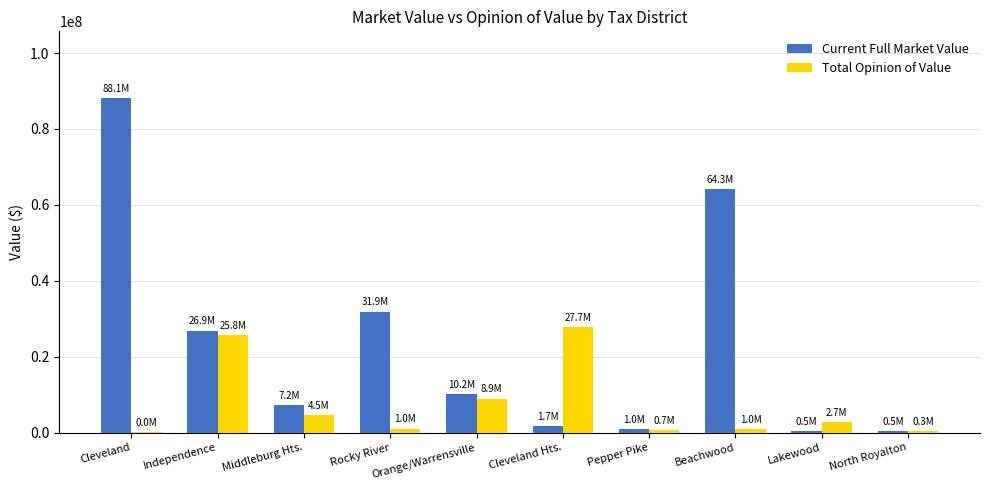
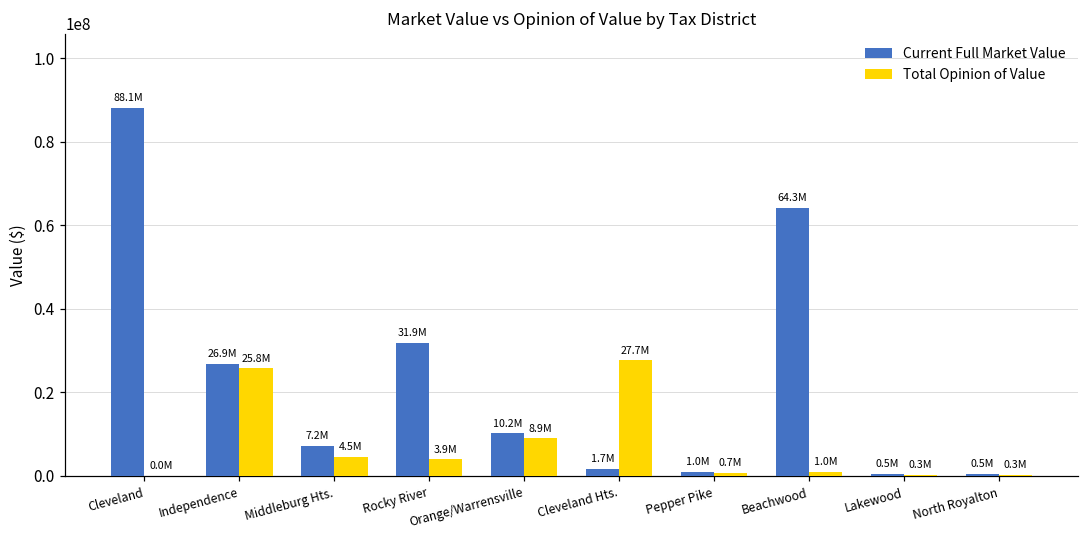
Total Opinion of Value, Rocky River: 1.0M -> 3.9M
Total Opinion of Value, Lakewood: 2.7M -> 0.3M
